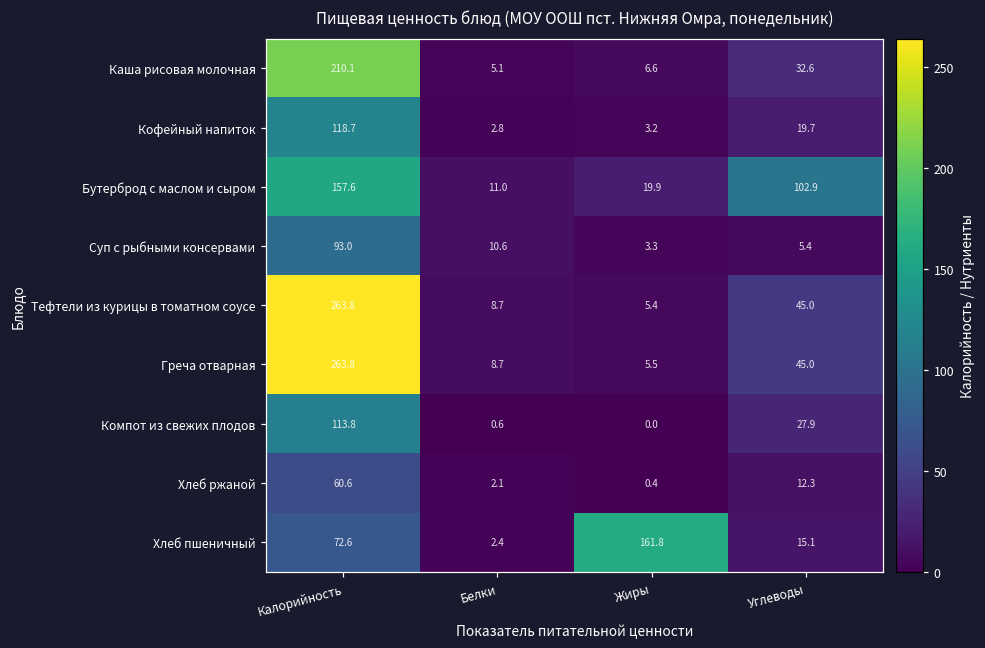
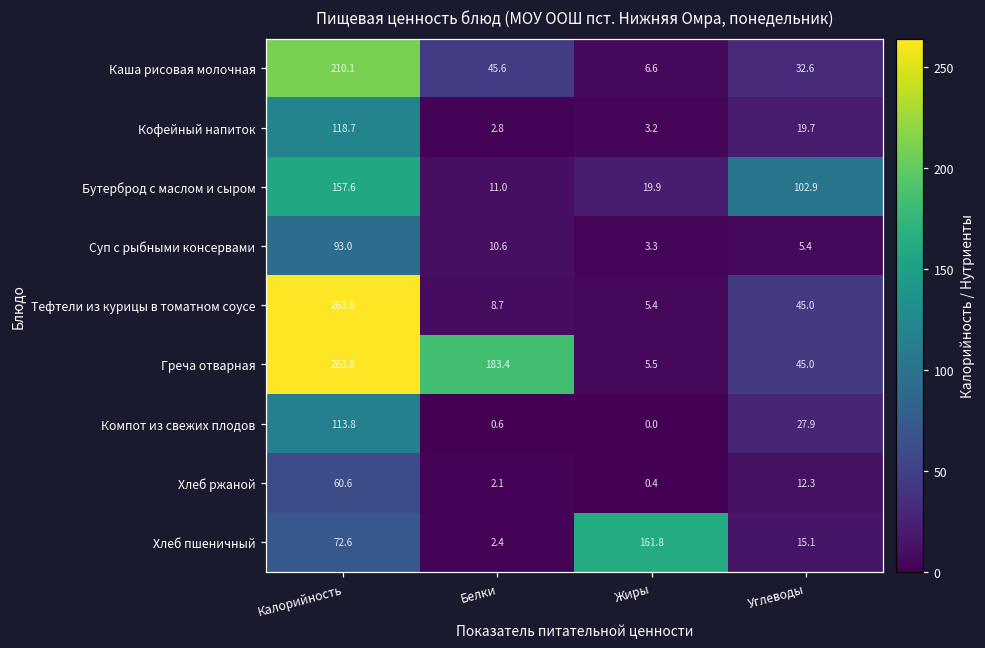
Каша рисовая молочная, Белки: 5.1 -> 45.6
Греча отварная, Белки: 8.7 -> 183.4
